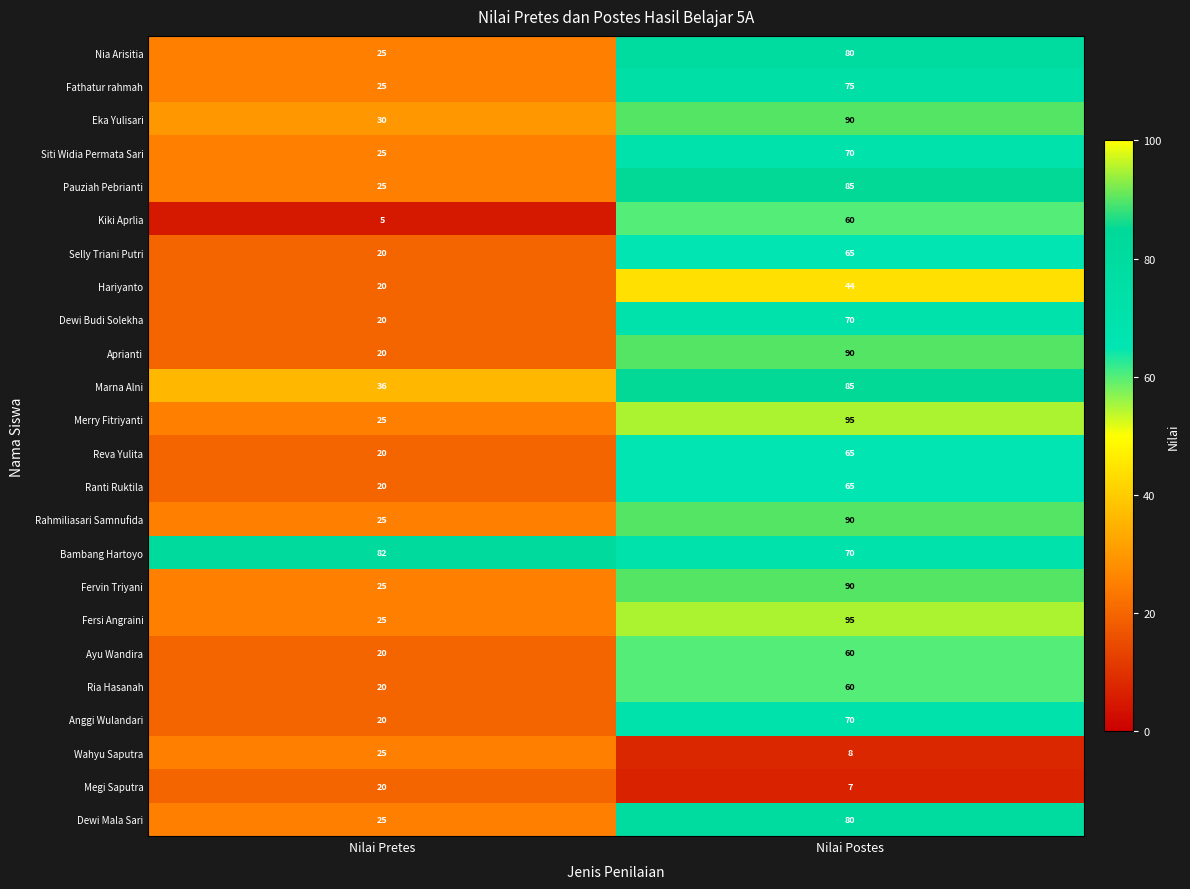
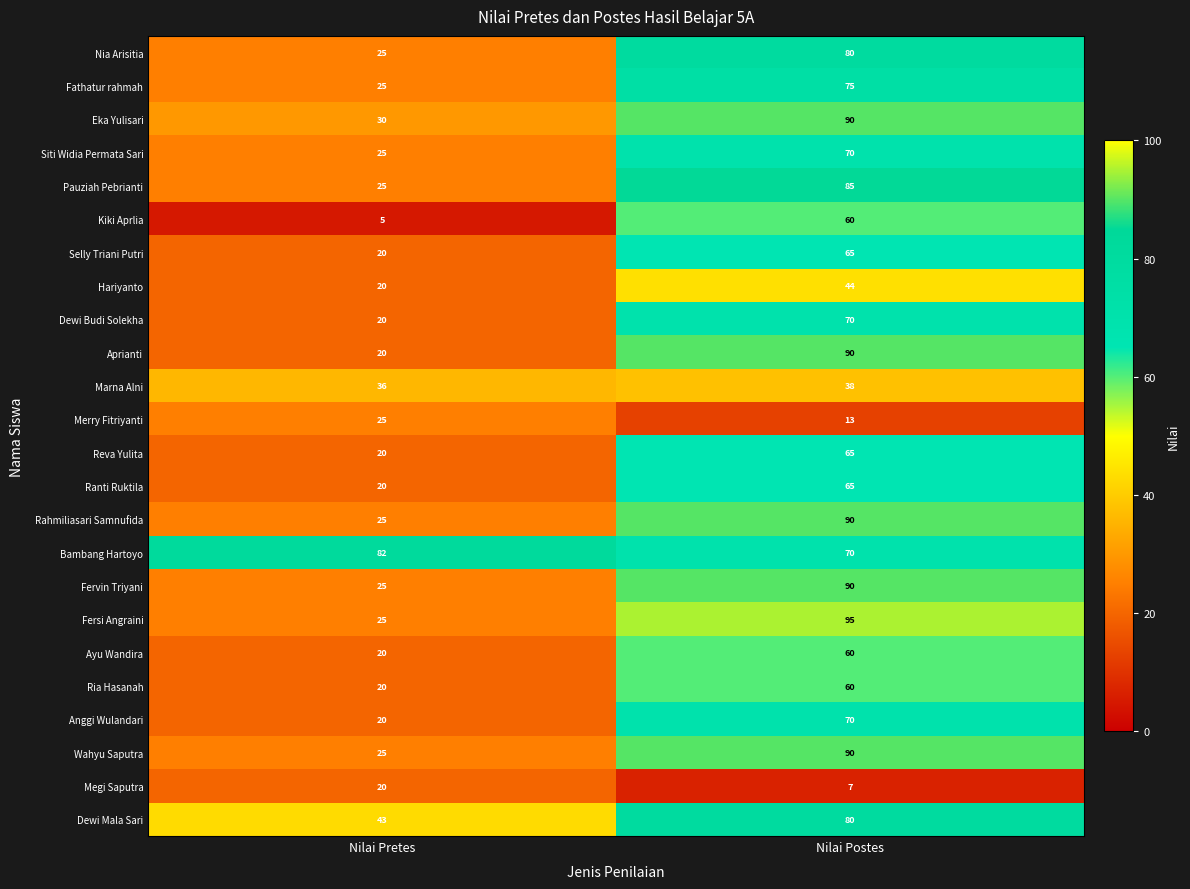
Marna Alni, Nilai Postes: 85 -> 38
Merry Fitriyanti, Nilai Postes: 95 -> 13
Wahyu Saputra, Nilai Postes: 8 -> 90
Dewi Mala Sari, Nilai Pretes: 25 -> 43
